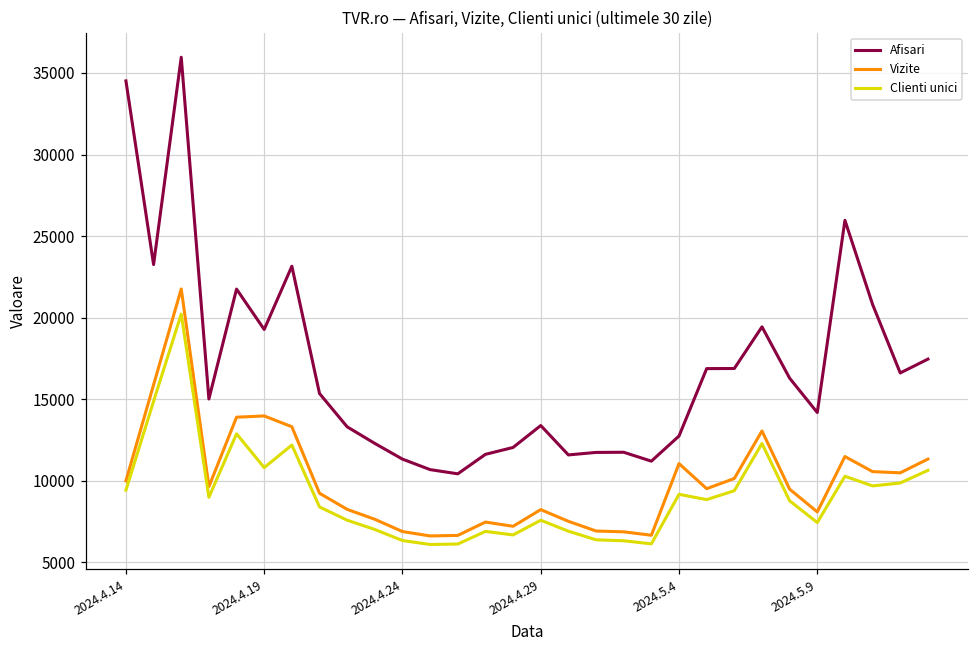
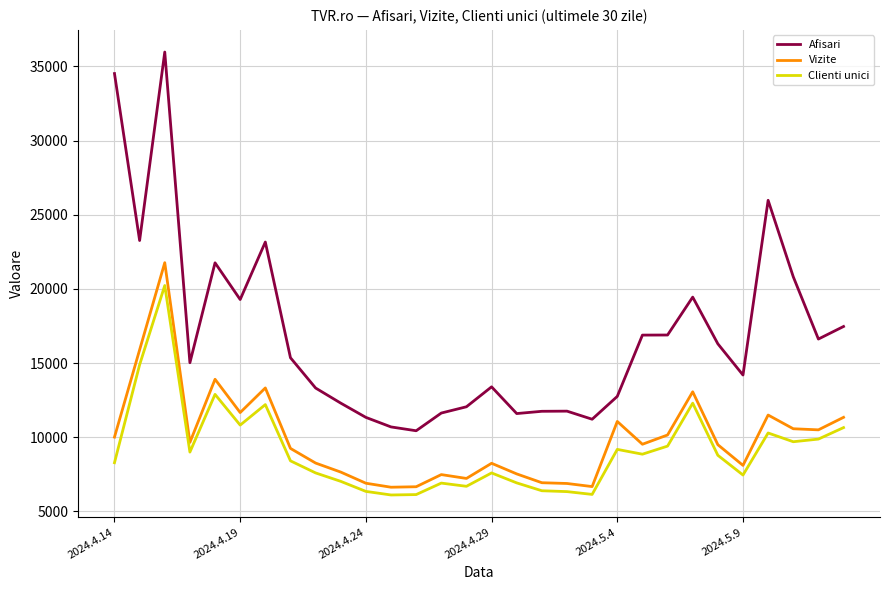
Clienti unici, 2024.4.14: 9400 -> 8300
Vizite, 2024.4.19: 14000 -> 11700
